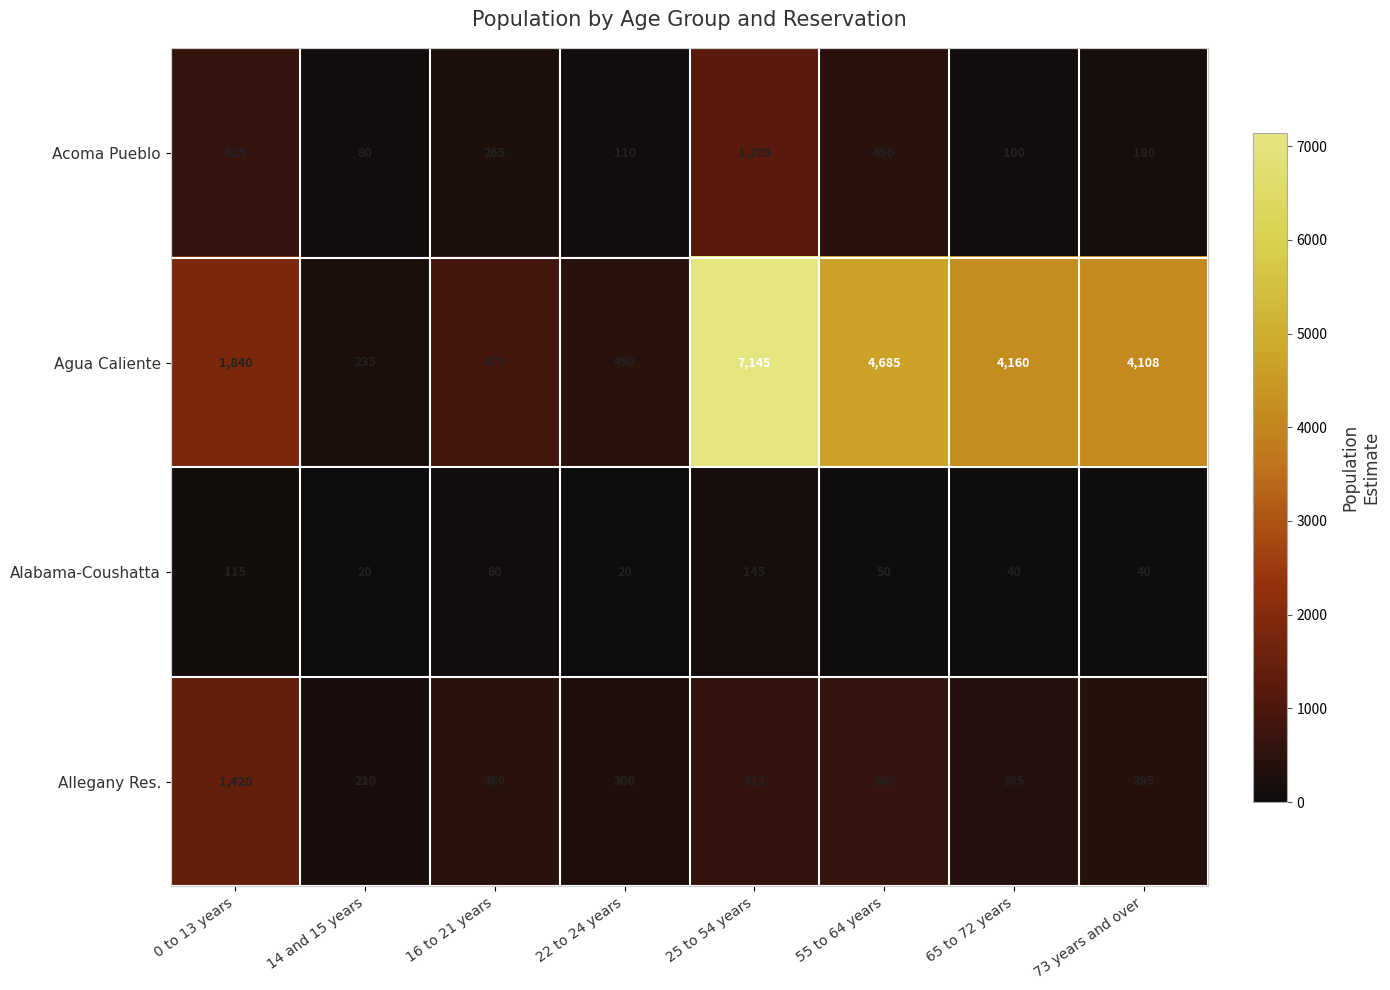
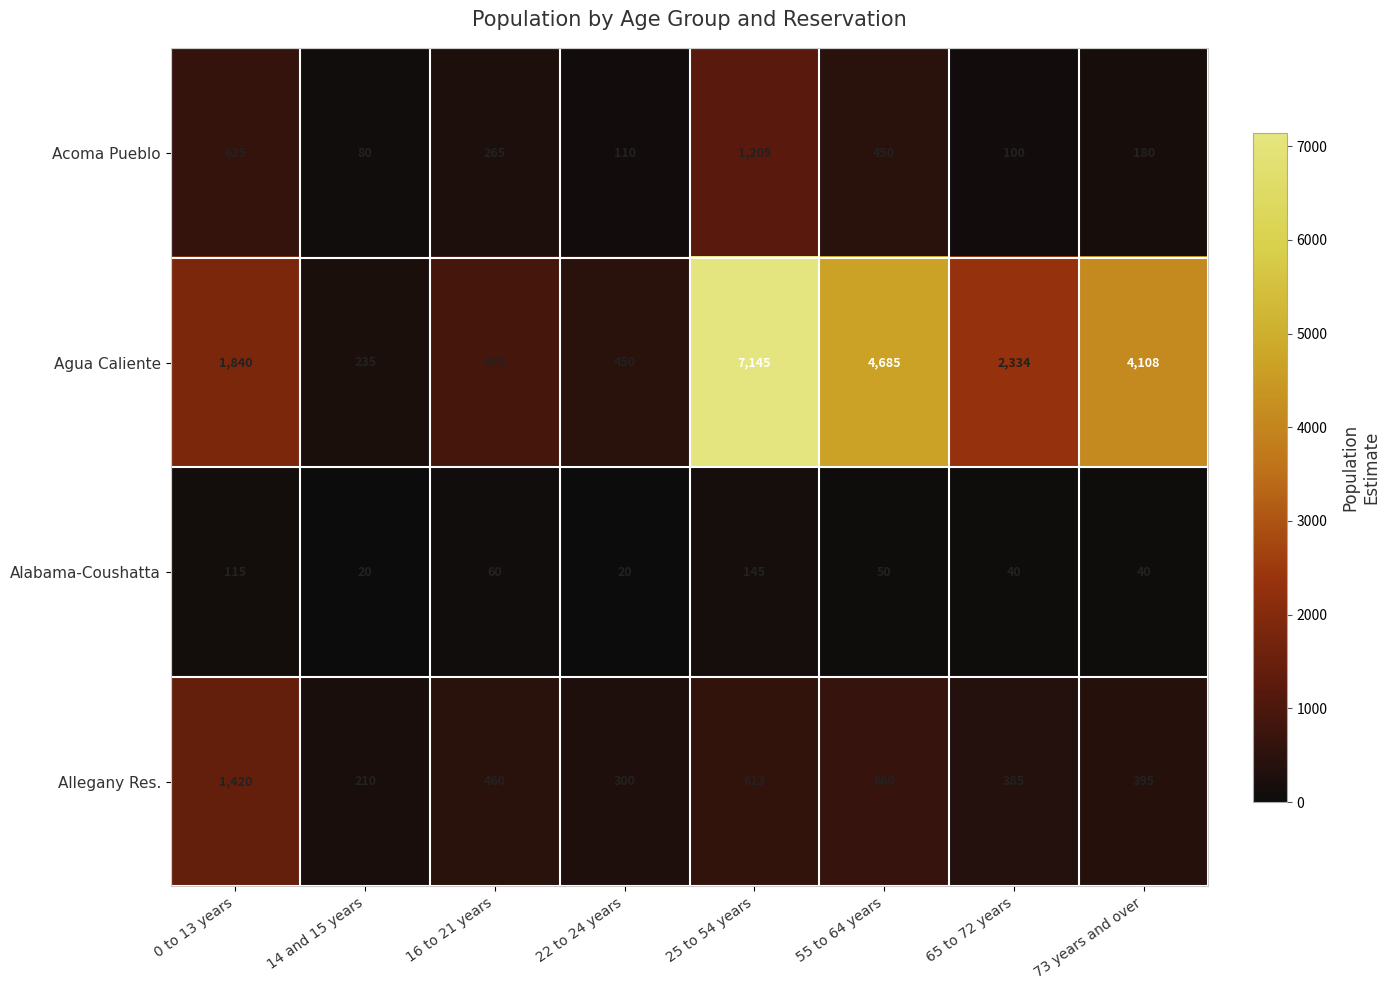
Agua Caliente, 65 to 72 years: 4,160 -> 2,334
